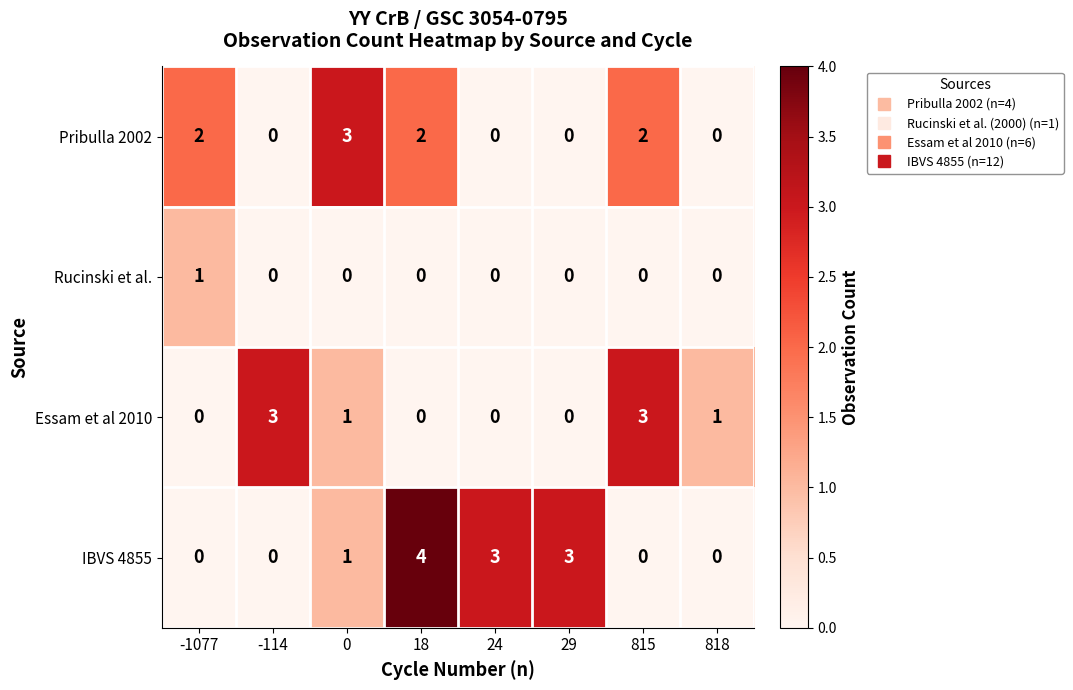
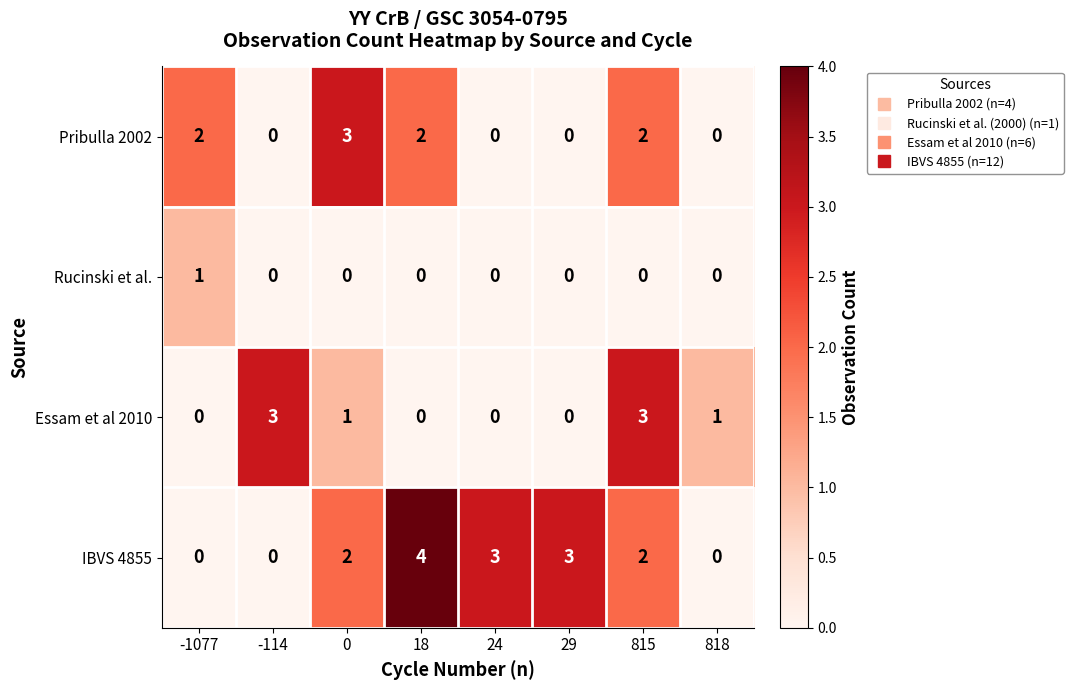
IBVS 4855, 0: 1 -> 2
IBVS 4855, 815: 0 -> 2
